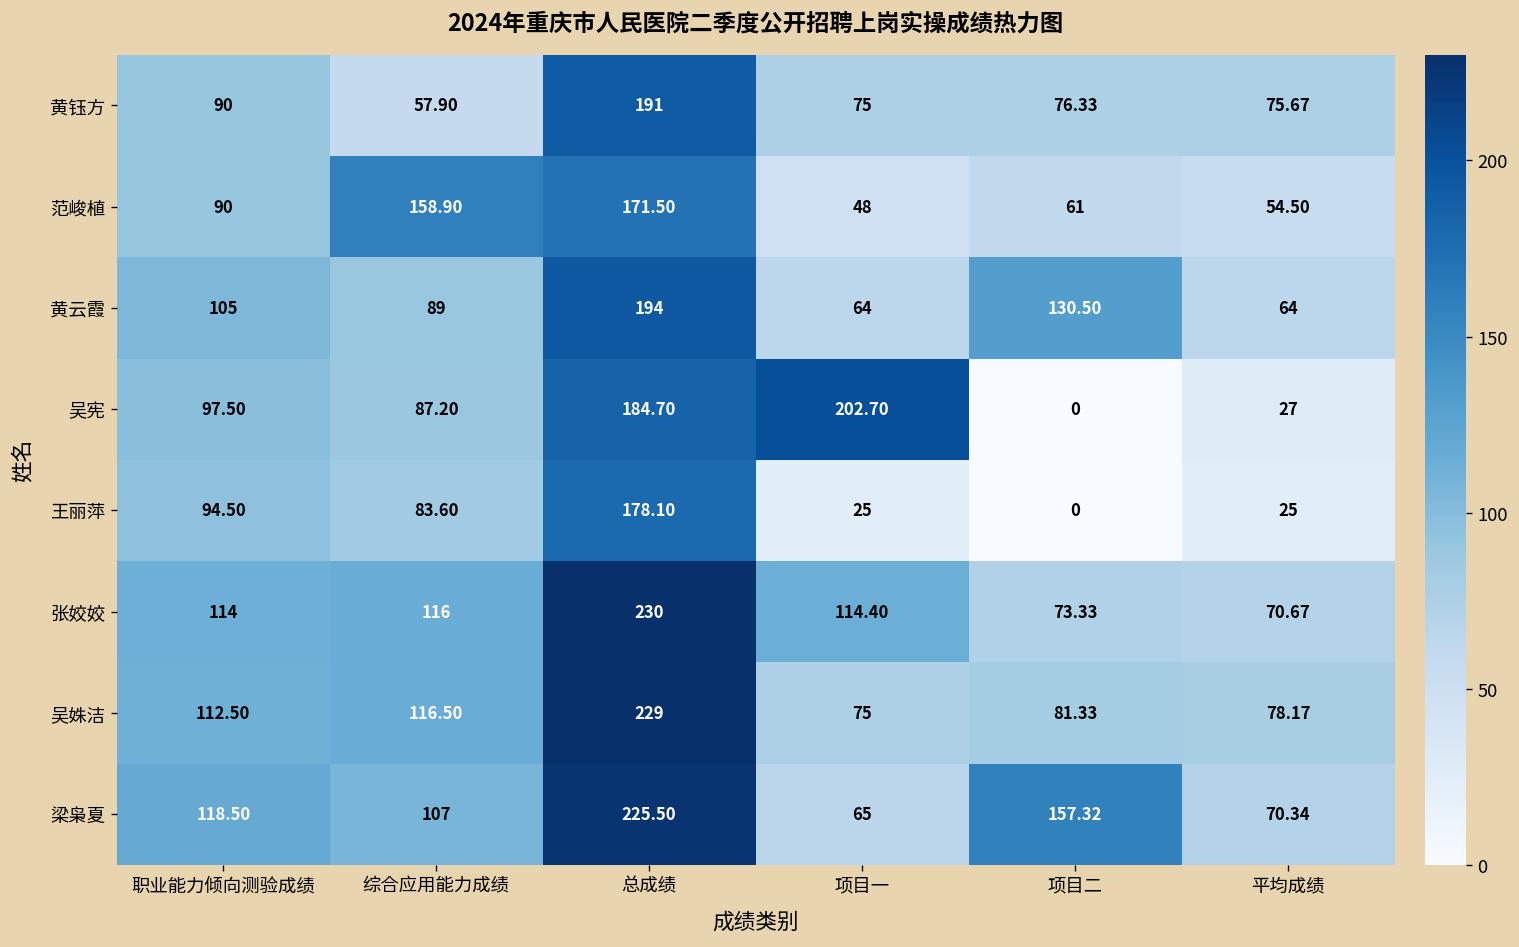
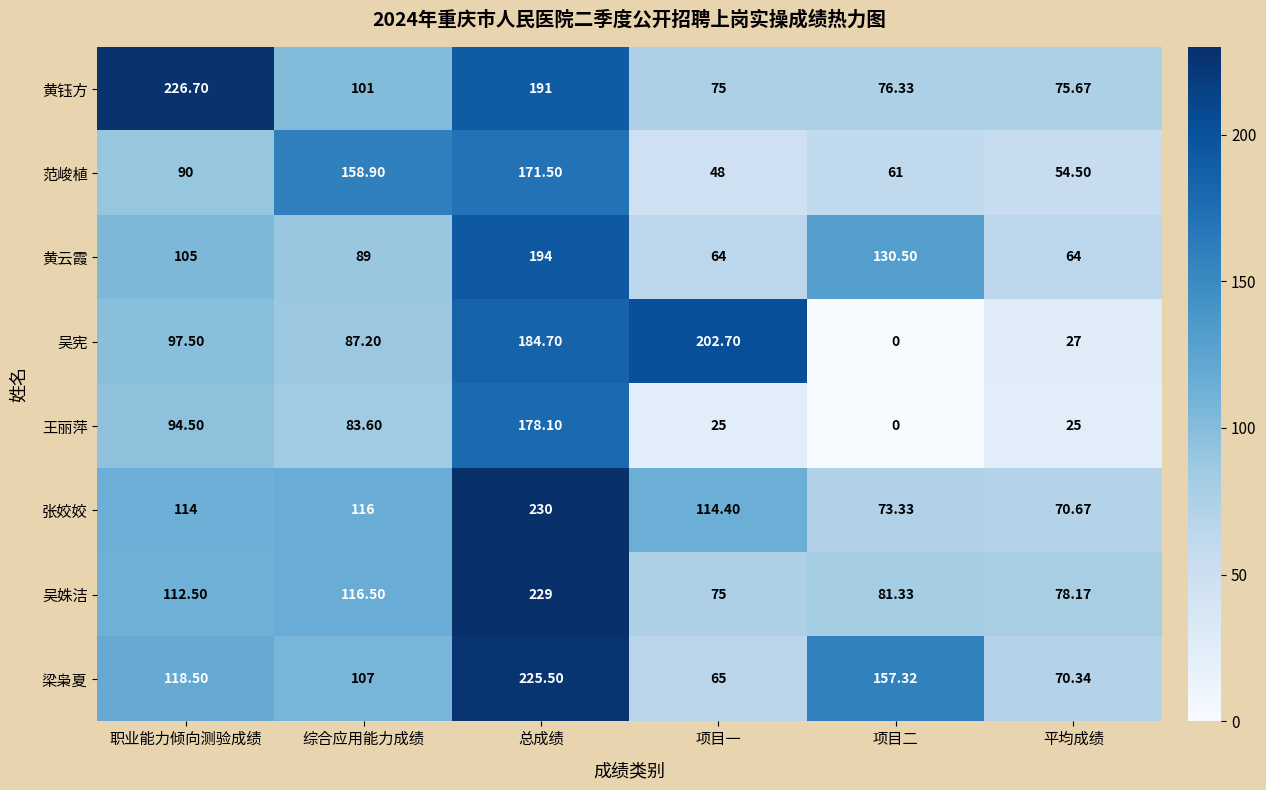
黄钰方, 职业能力倾向测验成绩: 90 -> 226.70
黄钰方, 综合应用能力成绩: 57.90 -> 101
